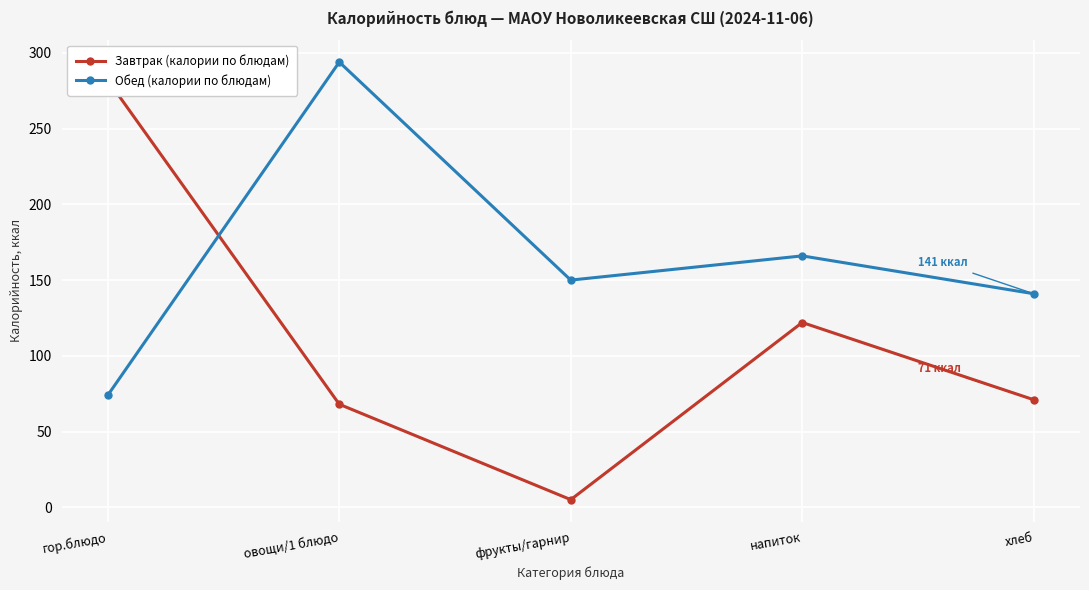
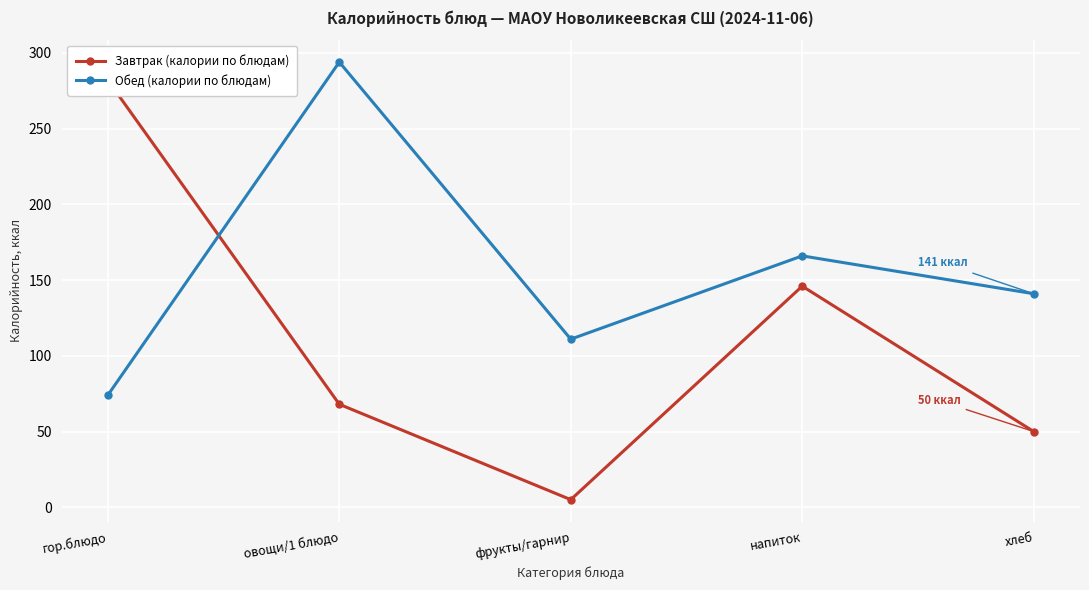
Обед (калории по блюдам), фрукты/гарнир: 150 -> 111
Завтрак (калории по блюдам), напиток: 122 -> 146
Завтрак (калории по блюдам), хлеб: 71 -> 50
